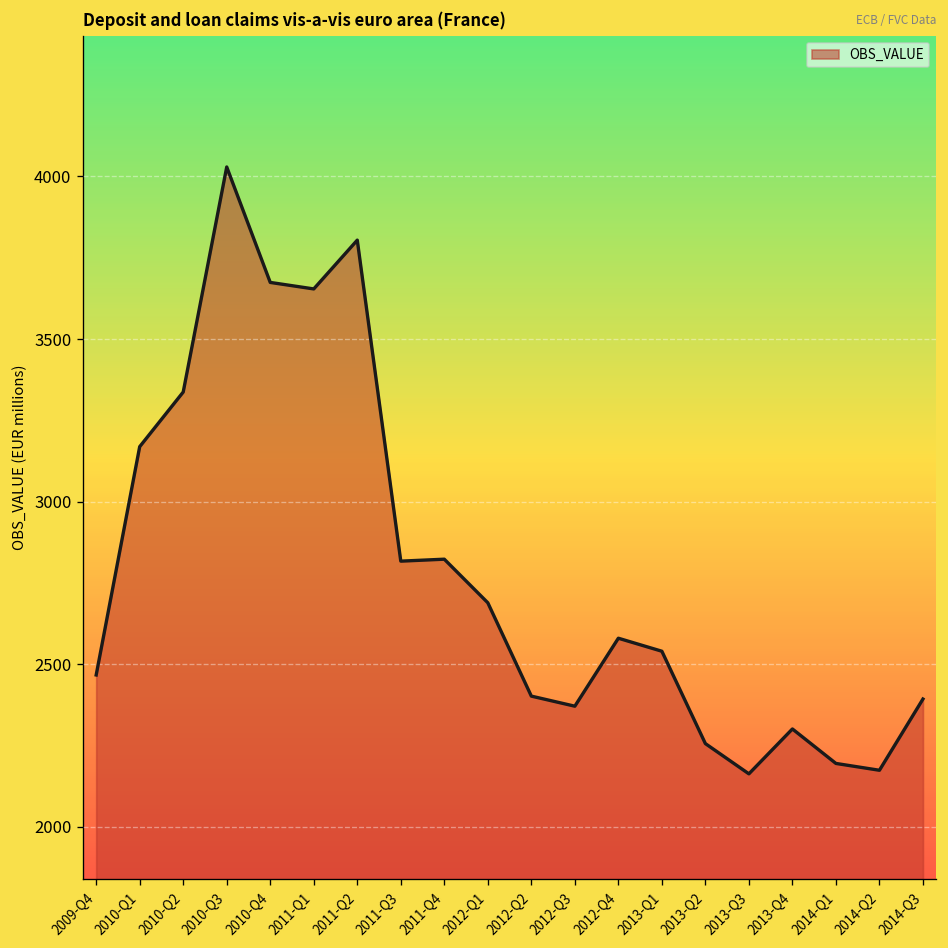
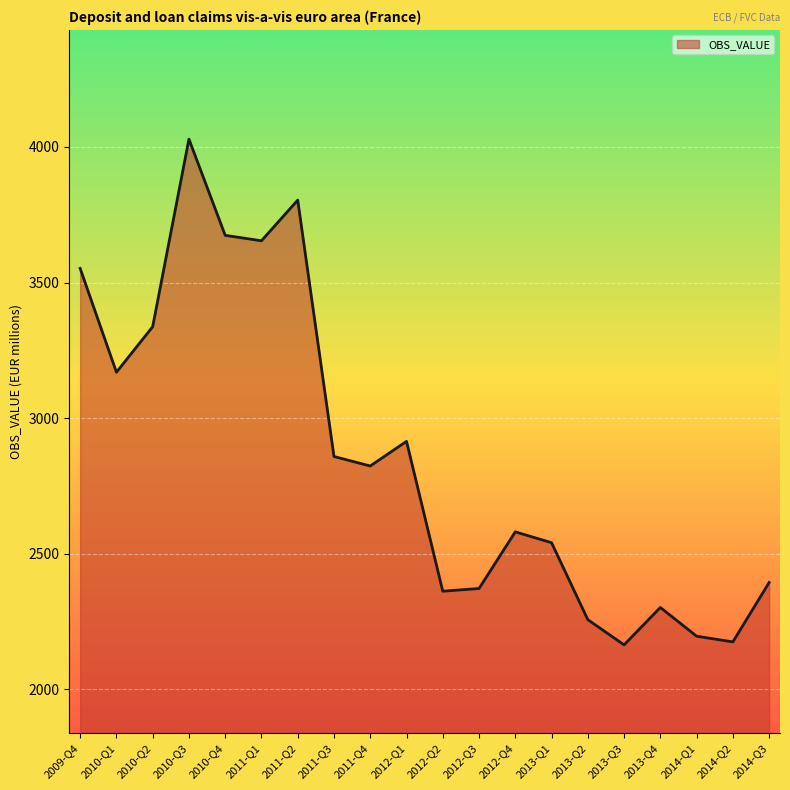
2009-Q4: 2470 -> 3550
2011-Q3: 2820 -> 2860
2012-Q1: 2690 -> 2910
2012-Q2: 2400 -> 2360
